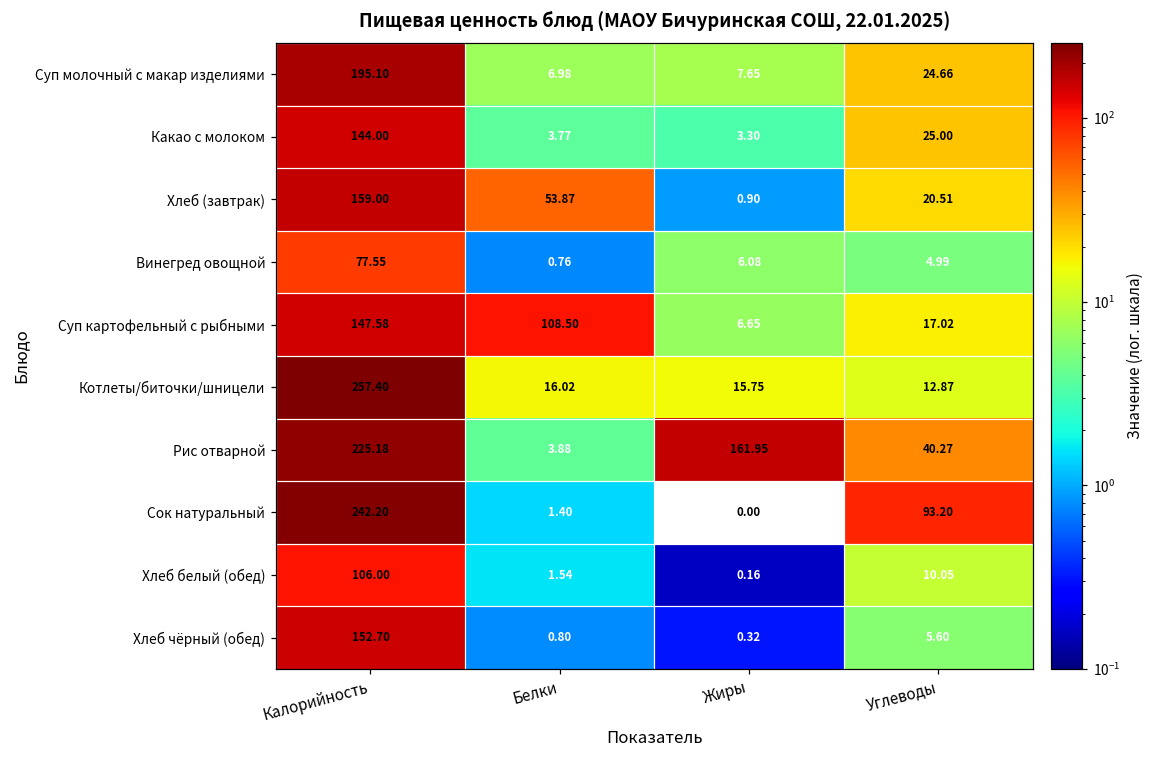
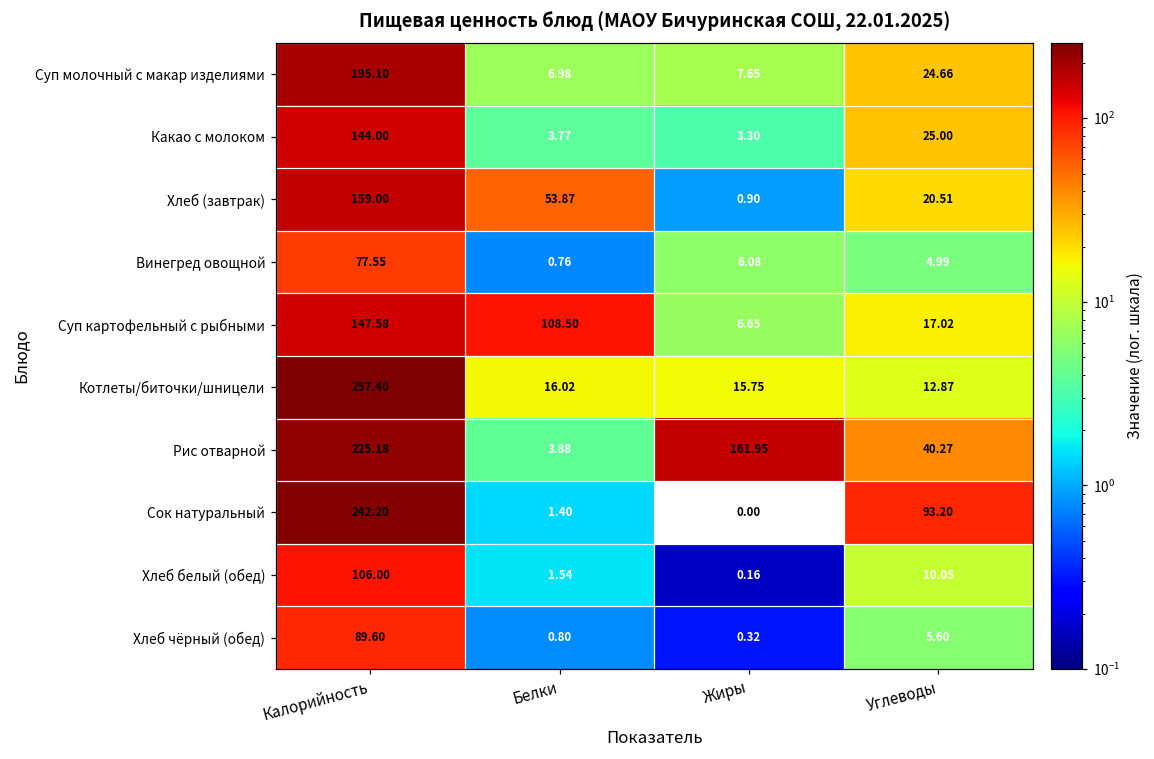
Хлеб чёрный (обед), Калорийность: 152.70 -> 89.60
